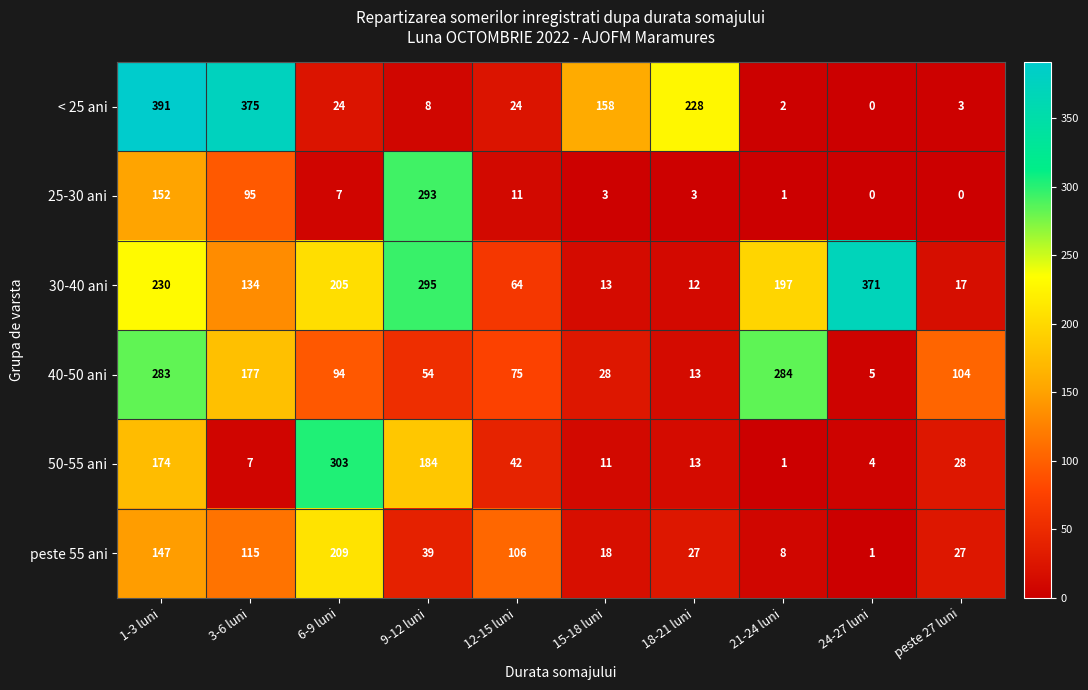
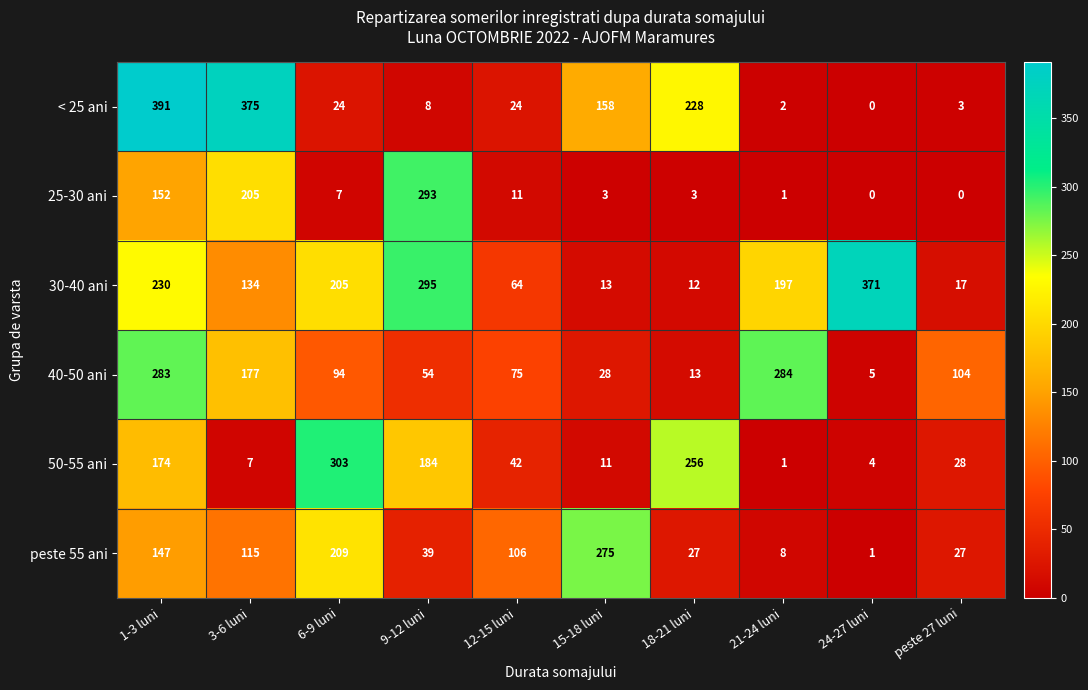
25-30 ani, 3-6 luni: 95 -> 205
50-55 ani, 18-21 luni: 13 -> 256
peste 55 ani, 15-18 luni: 18 -> 275
